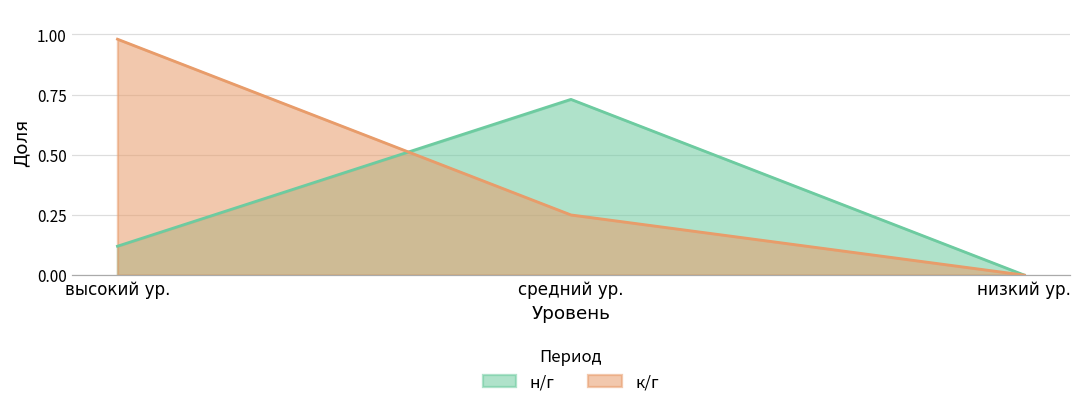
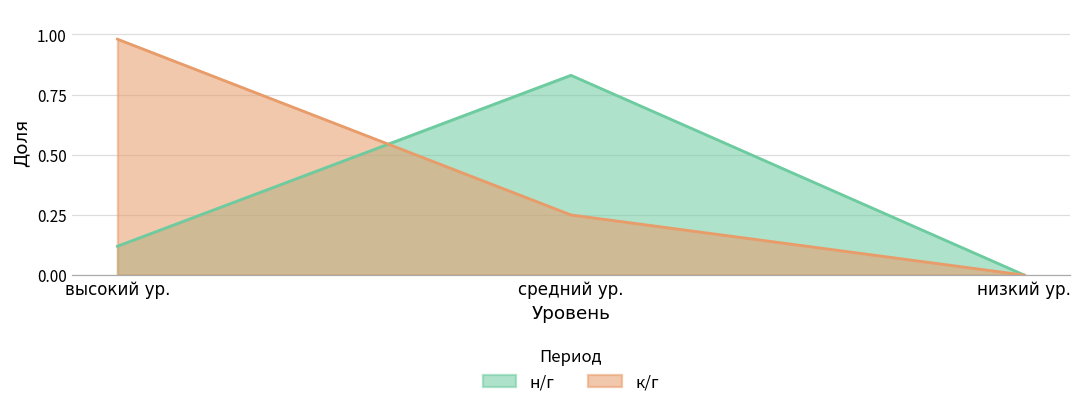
н/г, средний ур.: 0.73 -> 0.83
